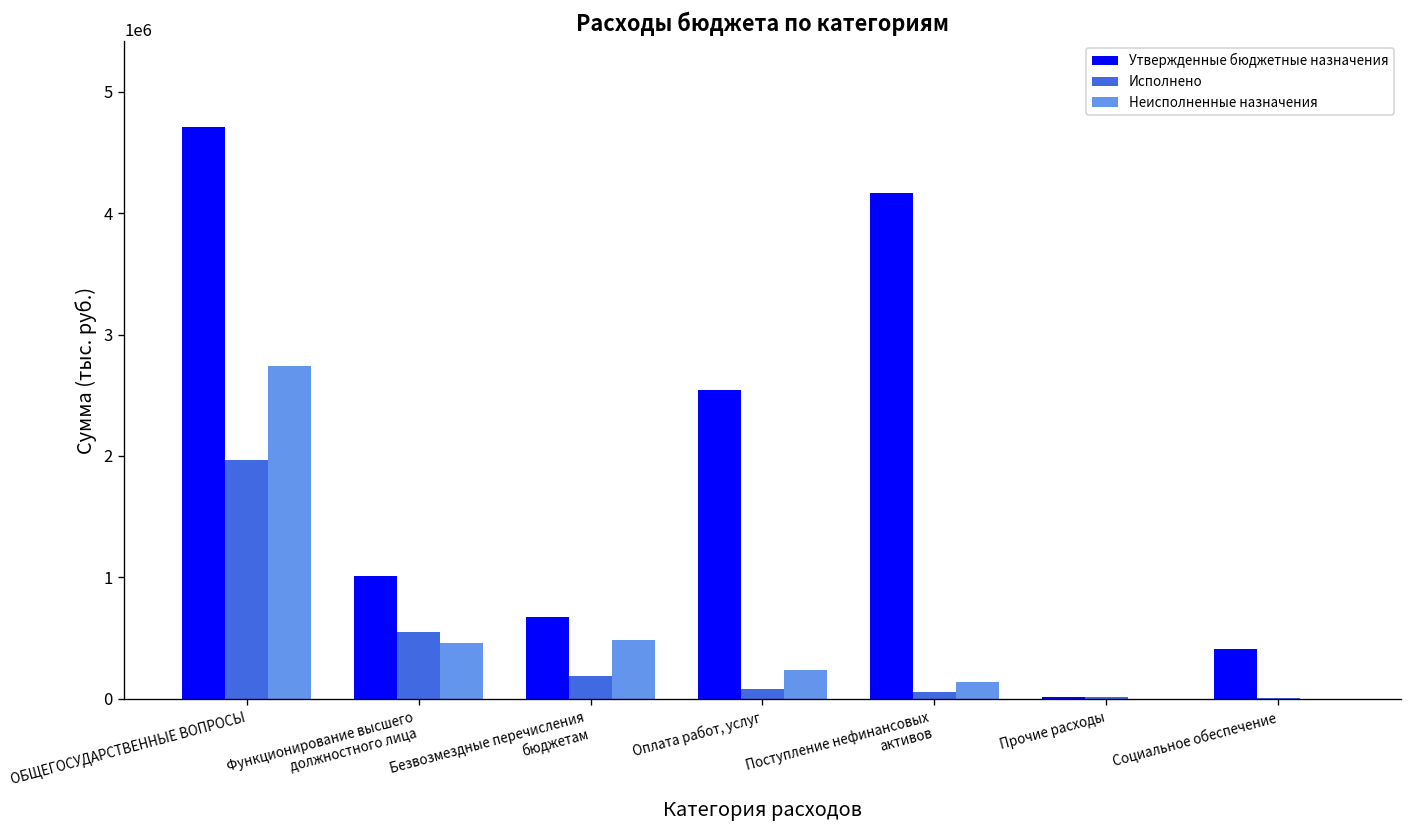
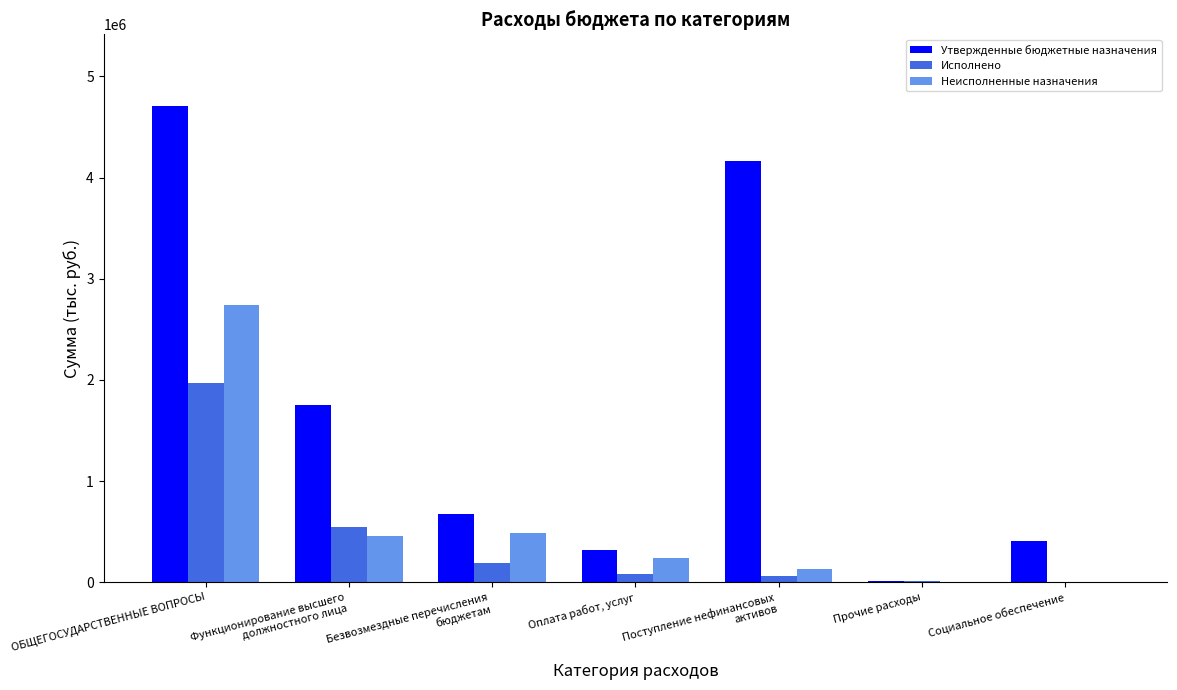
Утвержденные бюджетные назначения, Функционирование высшего должностного лица: 1010000 -> 1750000
Утвержденные бюджетные назначения, Оплата работ, услуг: 2540000 -> 320000
